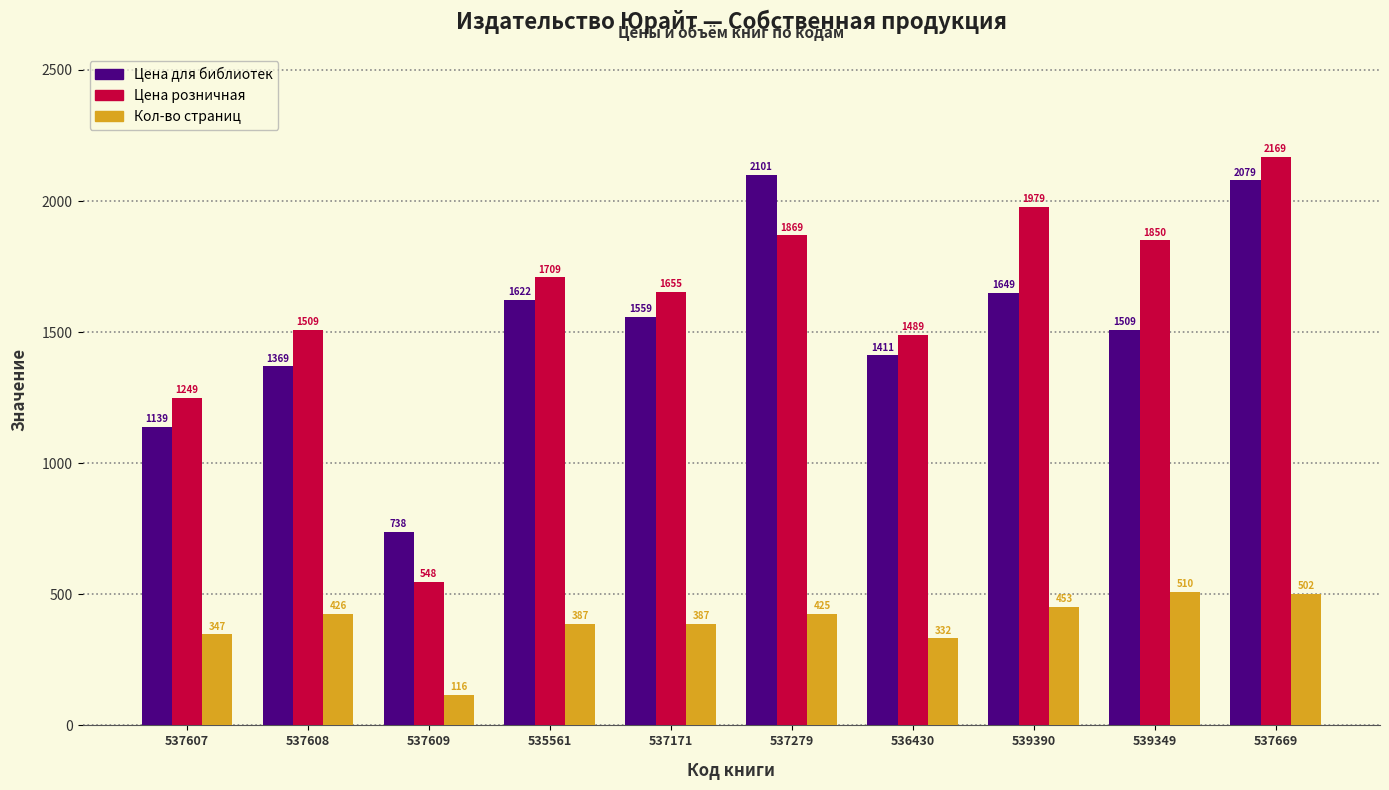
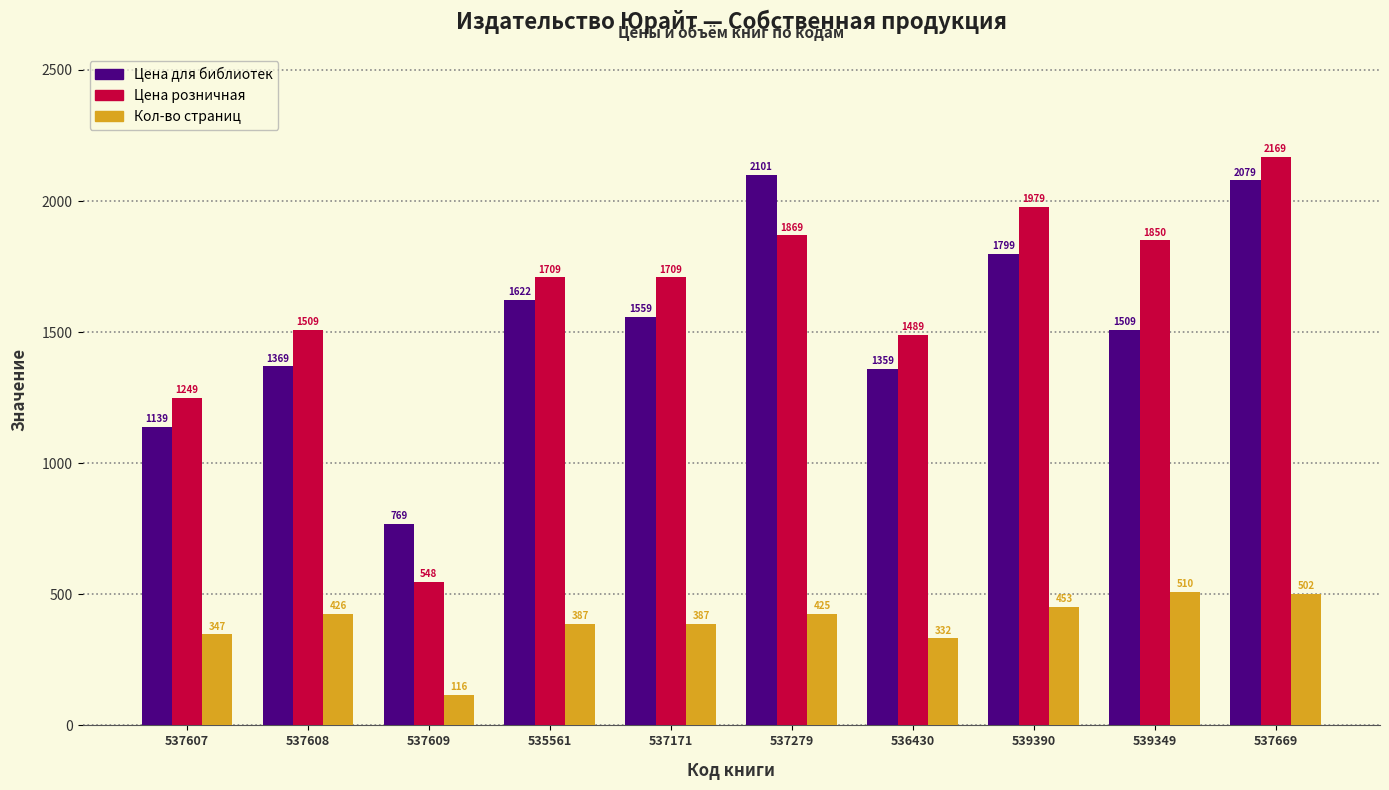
Цена для библиотек, 537609: 738 -> 769
Цена розничная, 537171: 1655 -> 1709
Цена для библиотек, 536430: 1411 -> 1359
Цена для библиотек, 539390: 1649 -> 1799
